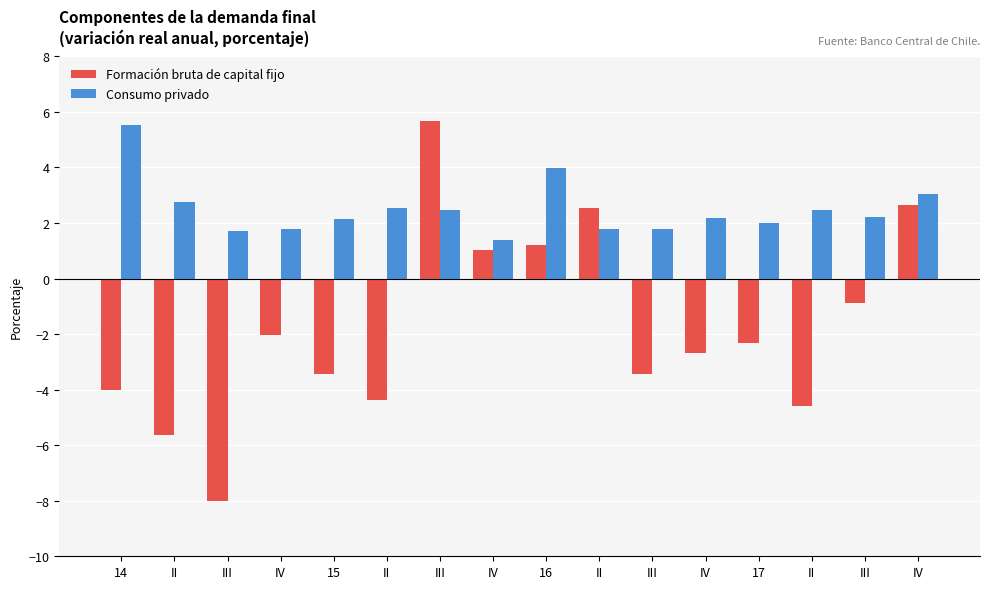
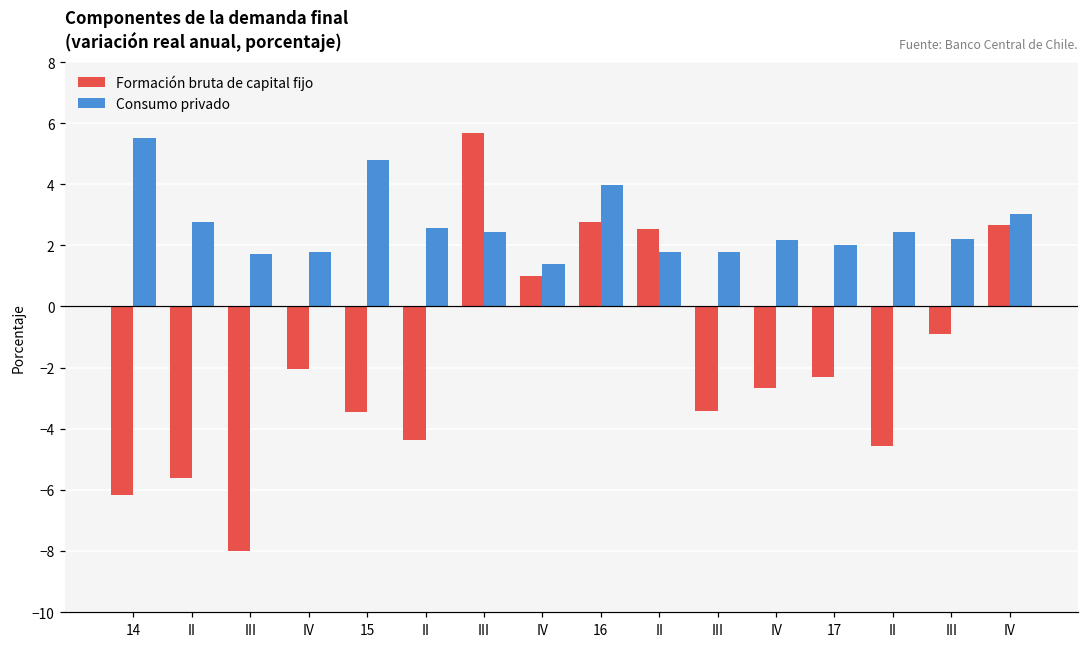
Formación bruta de capital fijo, 14: -4.0 -> -6.2
Consumo privado, 15: 2.2 -> 4.8
Formación bruta de capital fijo, 16: 1.2 -> 2.8
